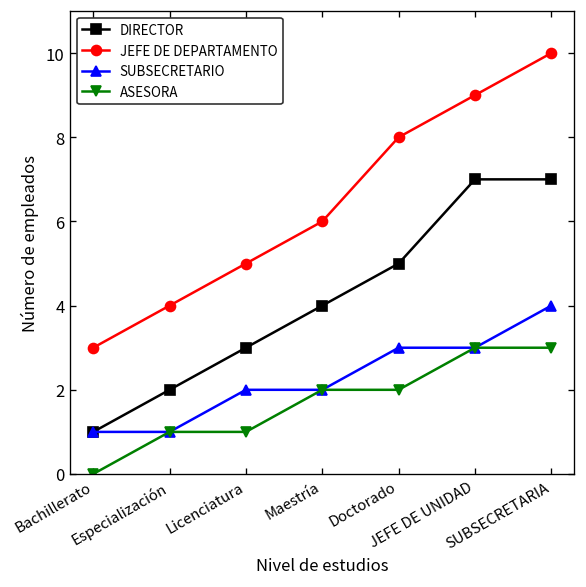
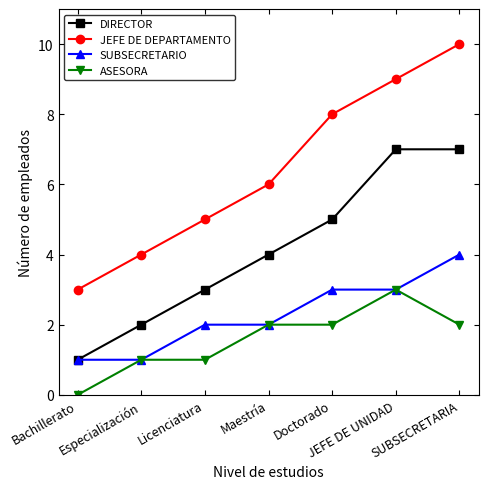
ASESORA, SUBSECRETARIA: 3 -> 2
